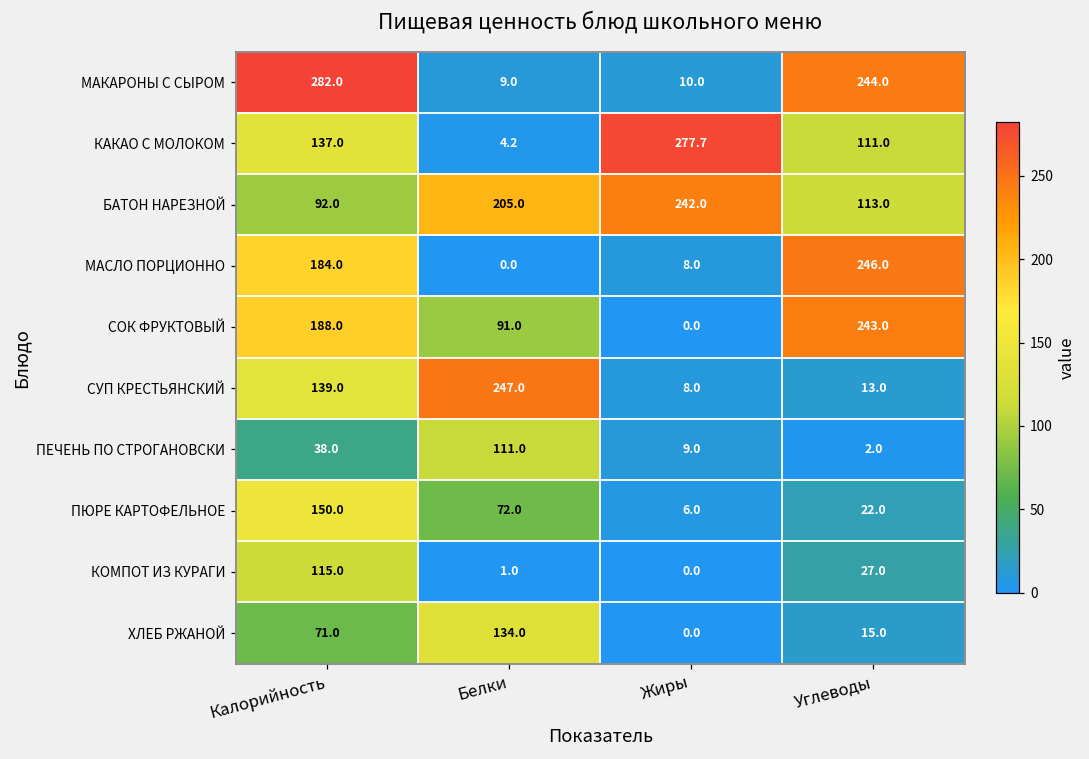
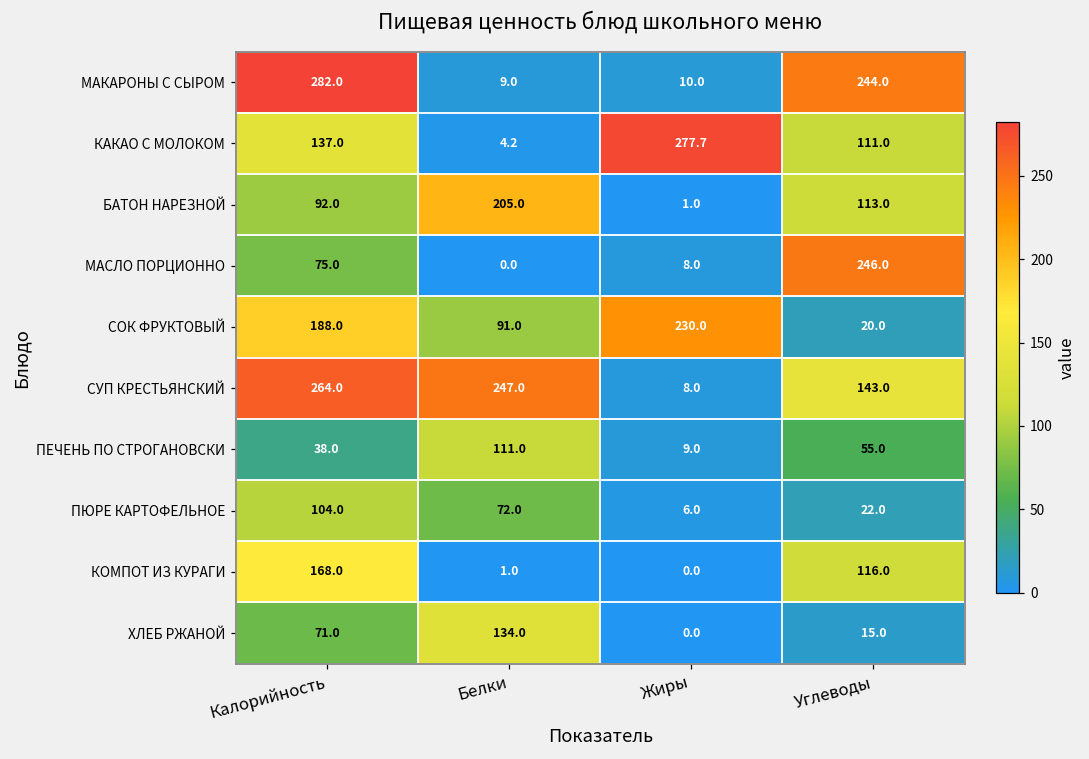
БАТОН НАРЕЗНОЙ, Жиры: 242.0 -> 1.0
МАСЛО ПОРЦИОННО, Калорийность: 184.0 -> 75.0
СОК ФРУКТОВЫЙ, Жиры: 0.0 -> 230.0
СОК ФРУКТОВЫЙ, Углеводы: 243.0 -> 20.0
СУП КРЕСТЬЯНСКИЙ, Калорийность: 139.0 -> 264.0
СУП КРЕСТЬЯНСКИЙ, Углеводы: 13.0 -> 143.0
ПЕЧЕНЬ ПО СТРОГАНОВСКИ, Углеводы: 2.0 -> 55.0
ПЮРЕ КАРТОФЕЛЬНОЕ, Калорийность: 150.0 -> 104.0
КОМПОТ ИЗ КУРАГИ, Калорийность: 115.0 -> 168.0
КОМПОТ ИЗ КУРАГИ, Углеводы: 27.0 -> 116.0
